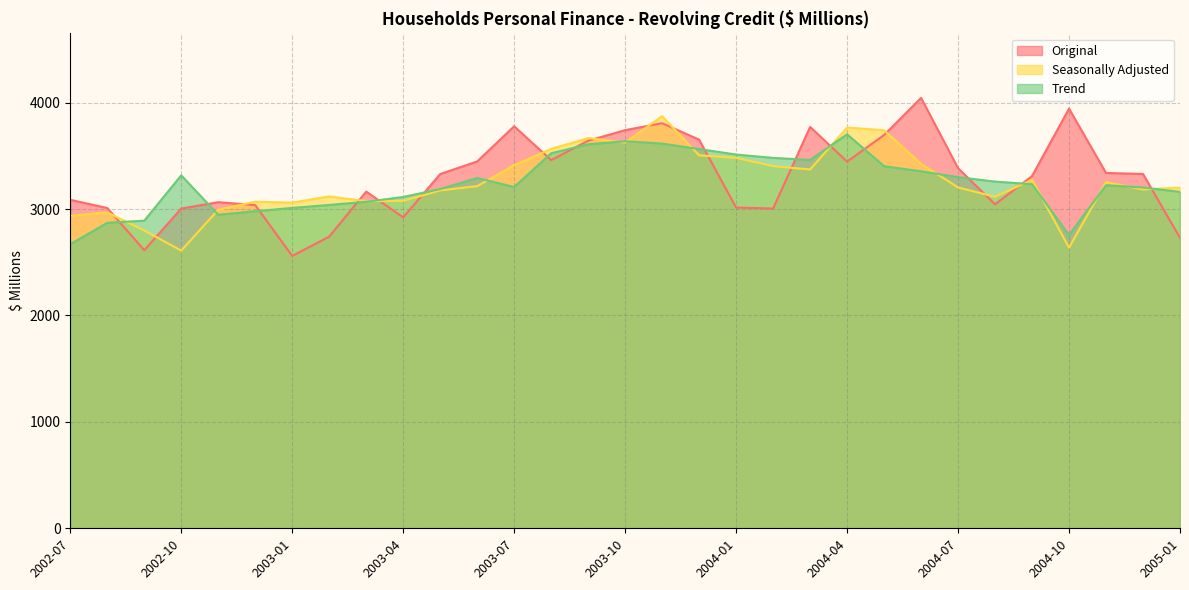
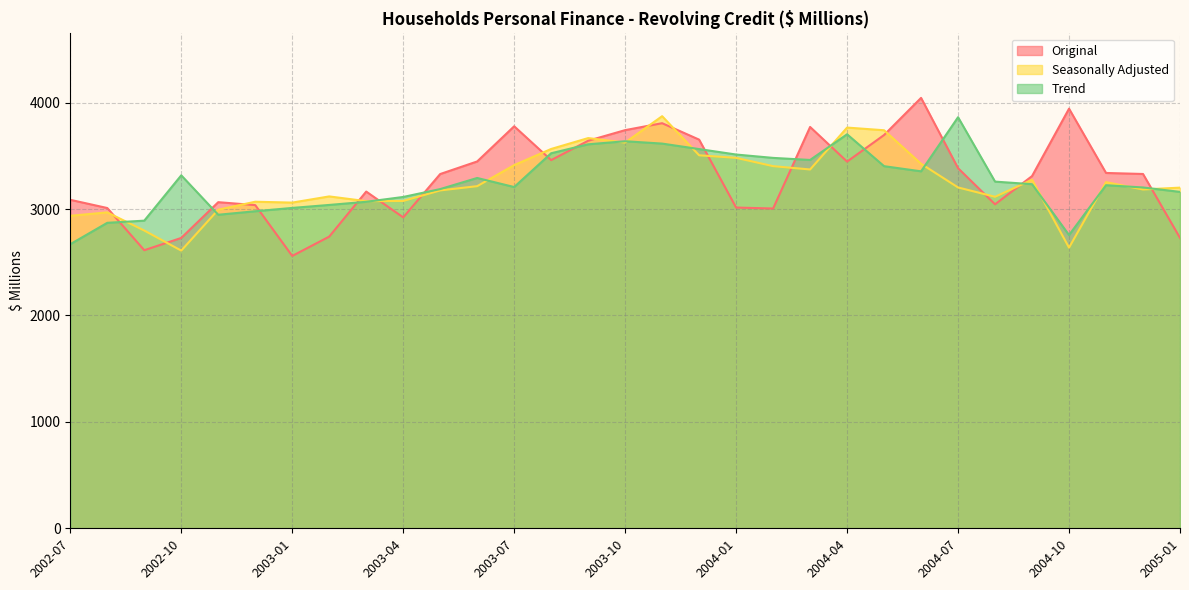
Original, 2002-10: 3000 -> 2730
Trend, 2004-07: 3300 -> 3860
